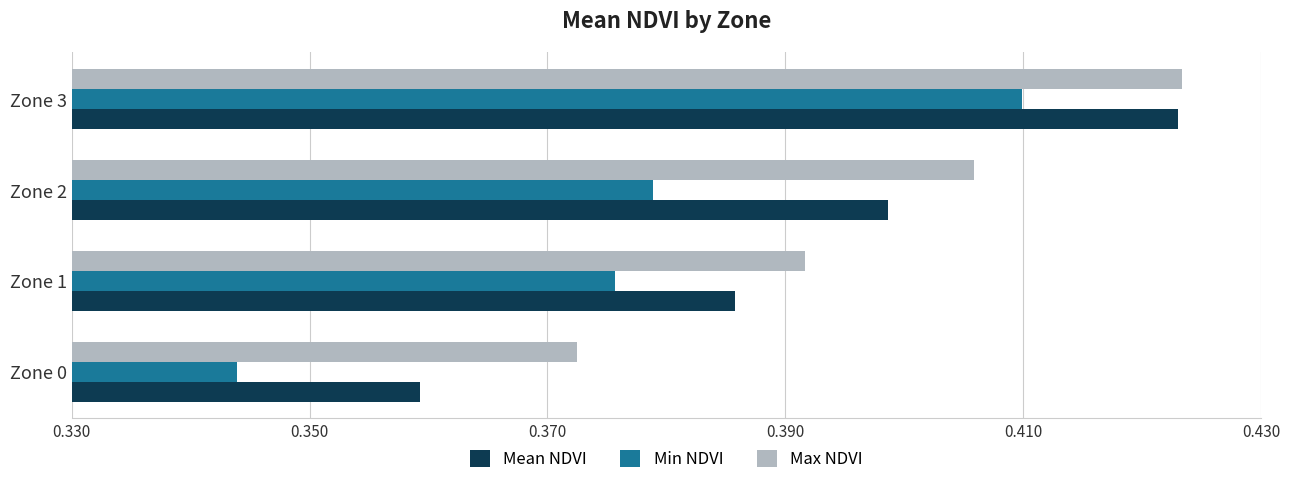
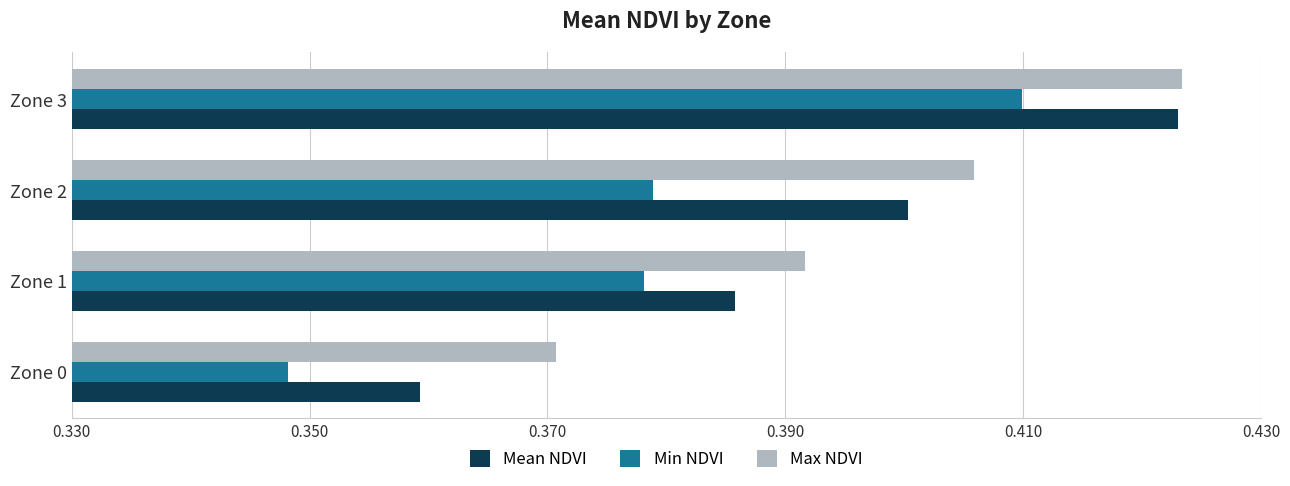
Mean NDVI, Zone 2: 0.3986 -> 0.4003
Min NDVI, Zone 1: 0.3757 -> 0.3781
Max NDVI, Zone 0: 0.3725 -> 0.3707
Min NDVI, Zone 0: 0.3439 -> 0.3482
